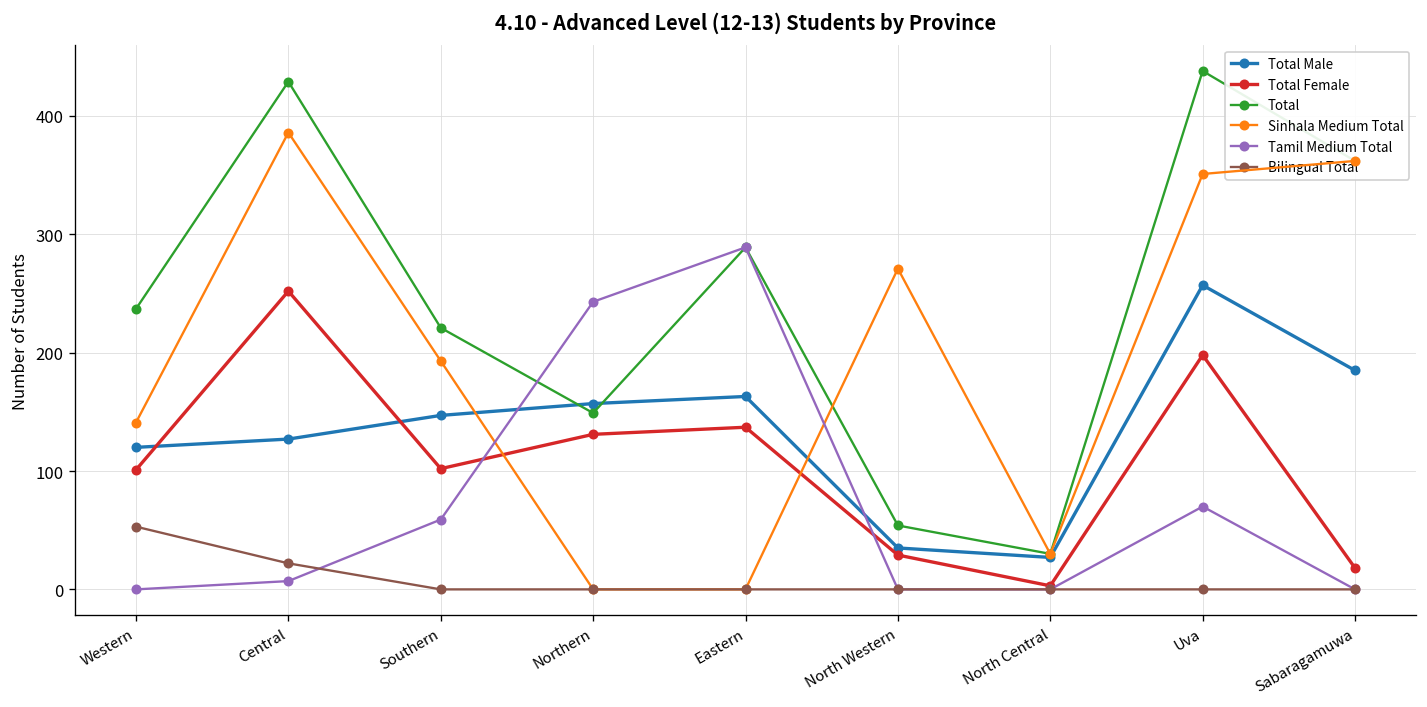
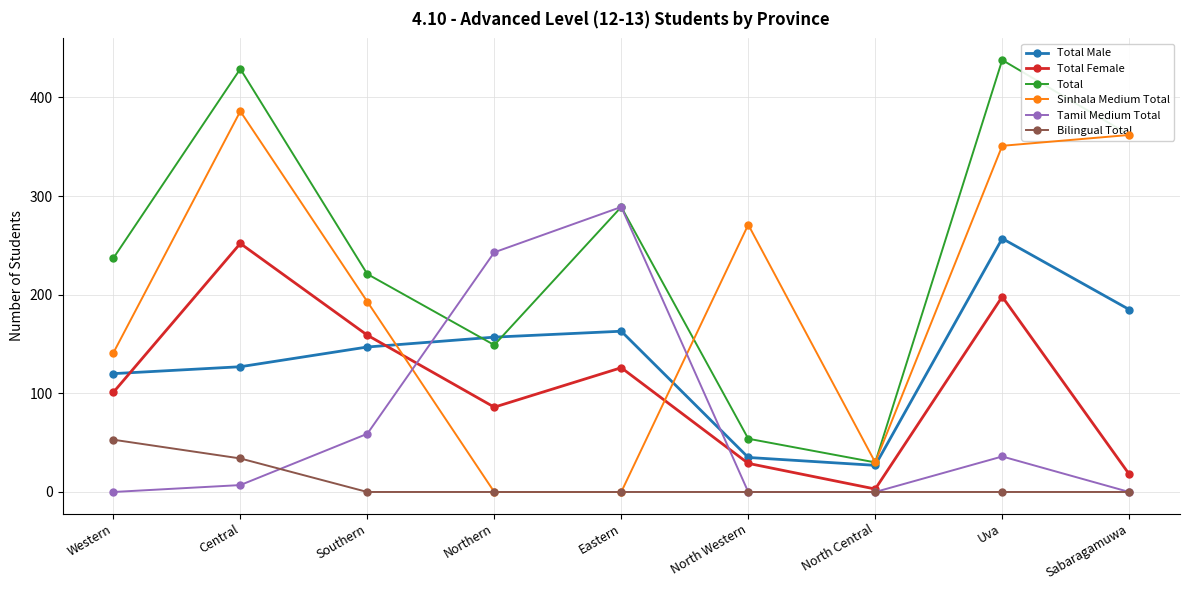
Bilingual Total, Central: 20 -> 30
Total Female, Southern: 100 -> 160
Total Female, Northern: 130 -> 90
Total Female, Eastern: 140 -> 130
Tamil Medium Total, Uva: 70 -> 40
